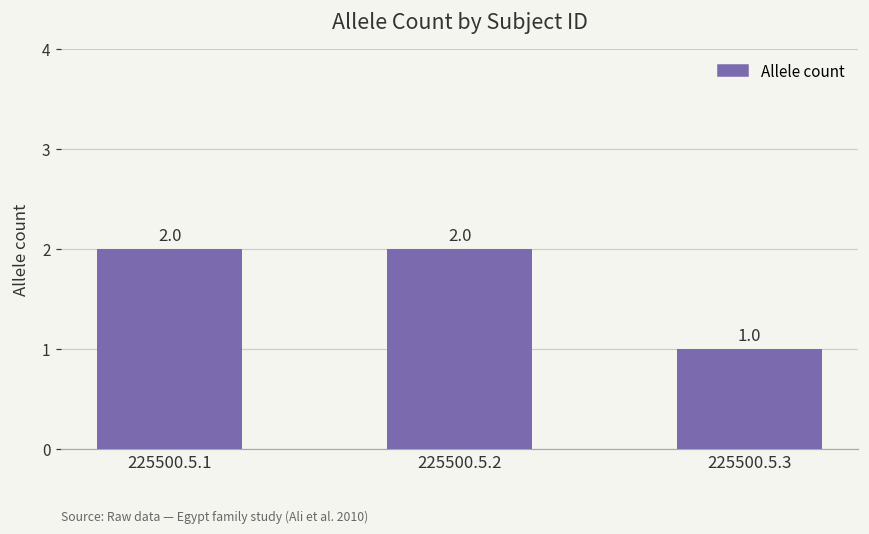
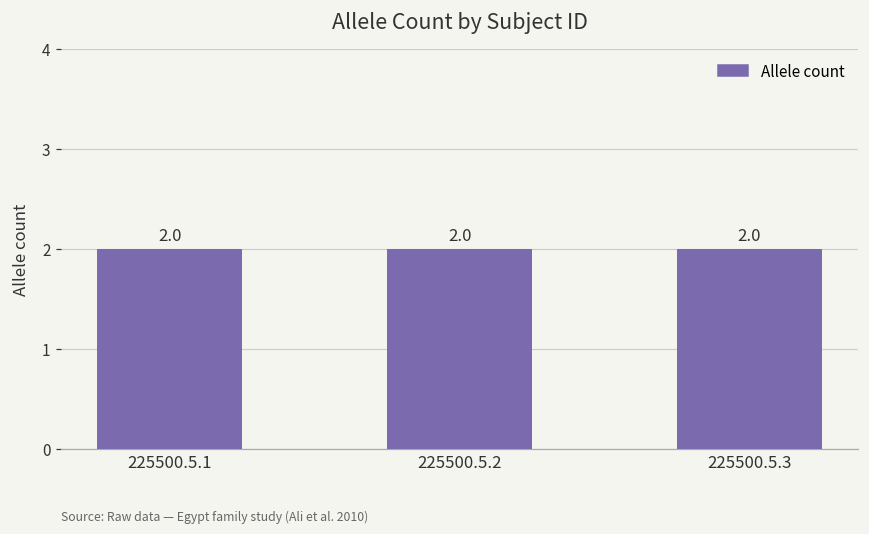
225500.5.3: 1.0 -> 2.0
